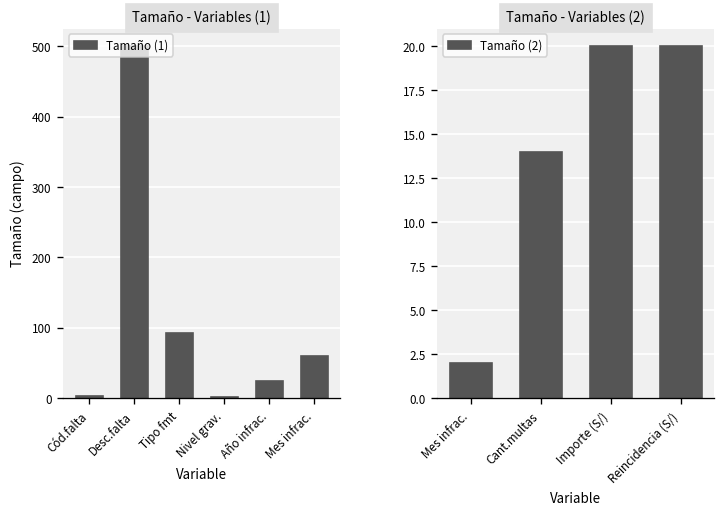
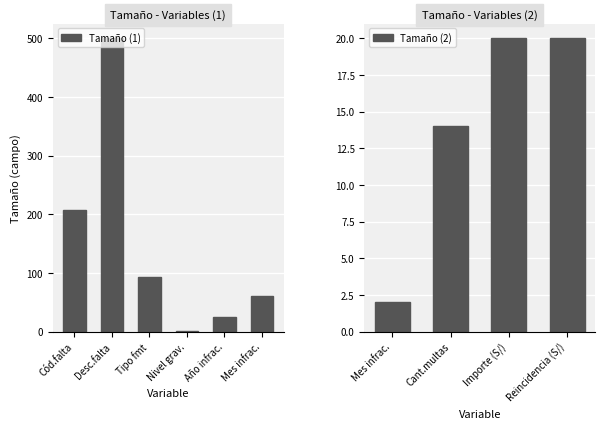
Tamaño - Variables (1), Cód.falta: 0 -> 210
